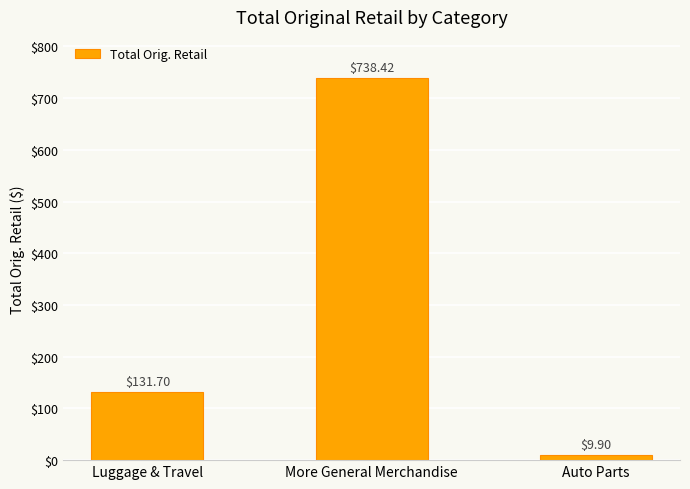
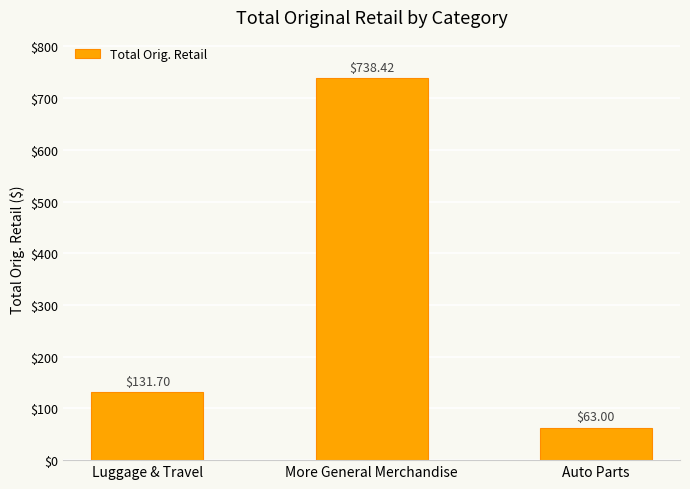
Auto Parts: $9.90 -> $63.00
